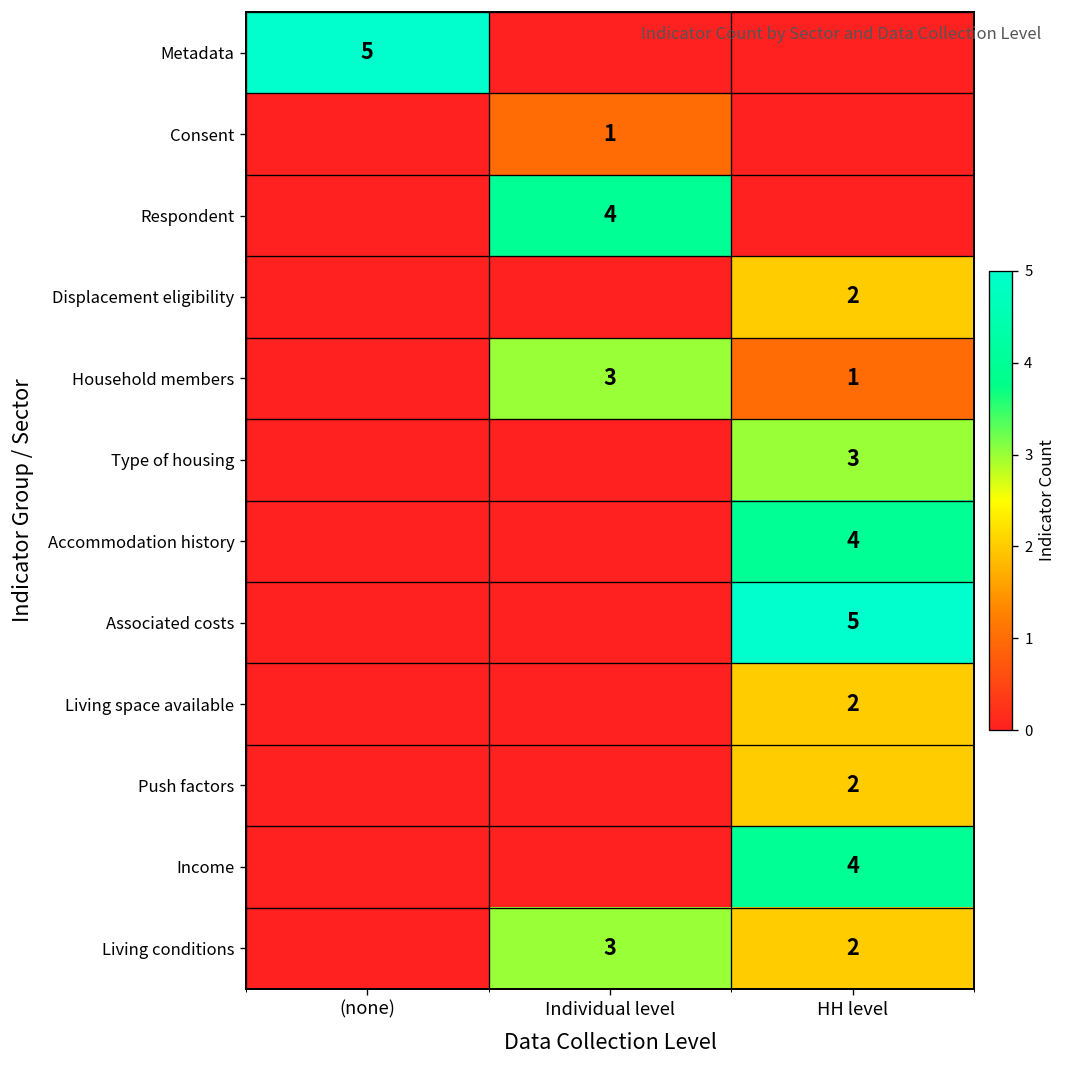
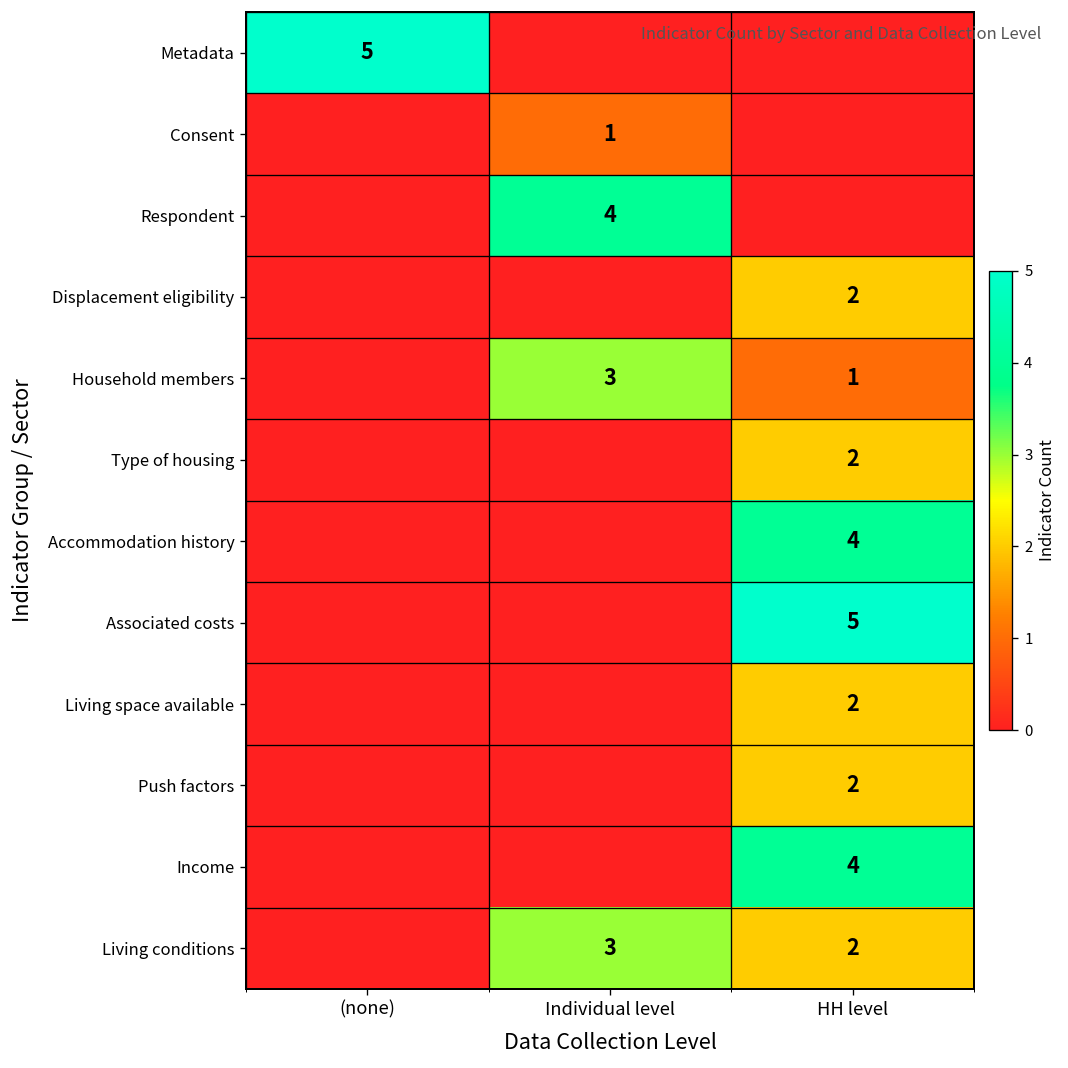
Type of housing, HH level: 3 -> 2
